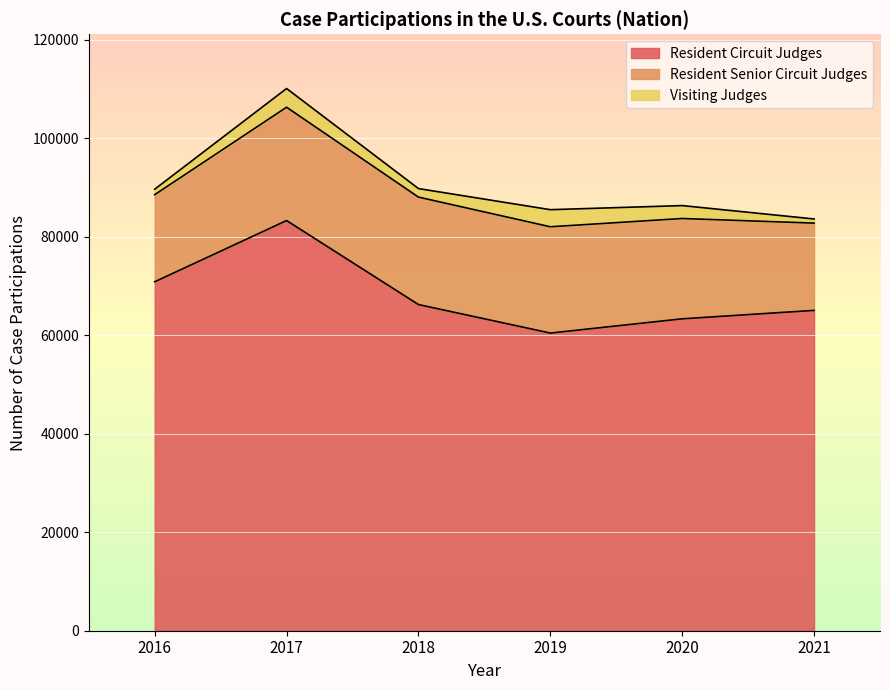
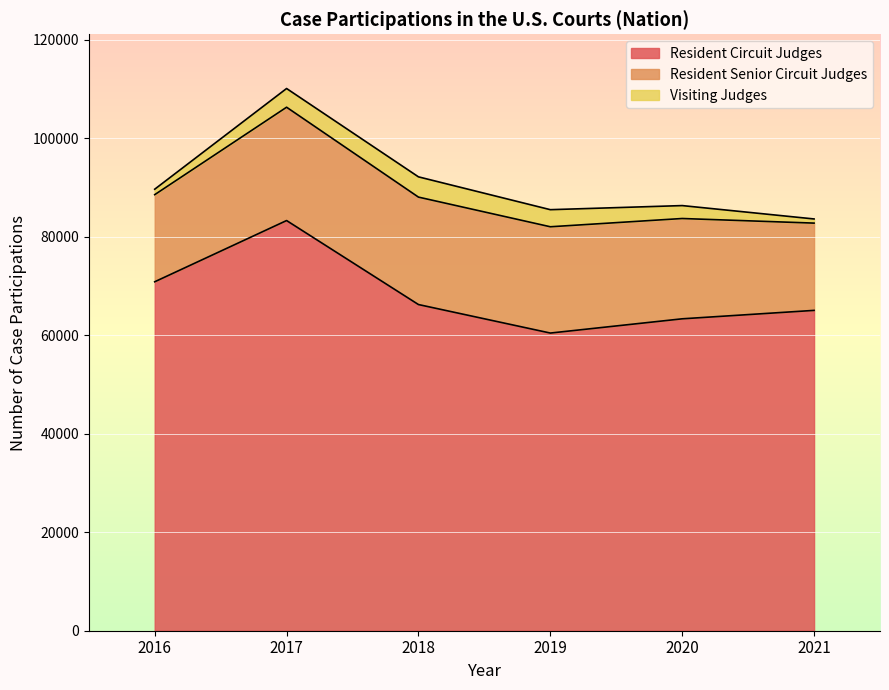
Visiting Judges, 2018: 2000 -> 4000
